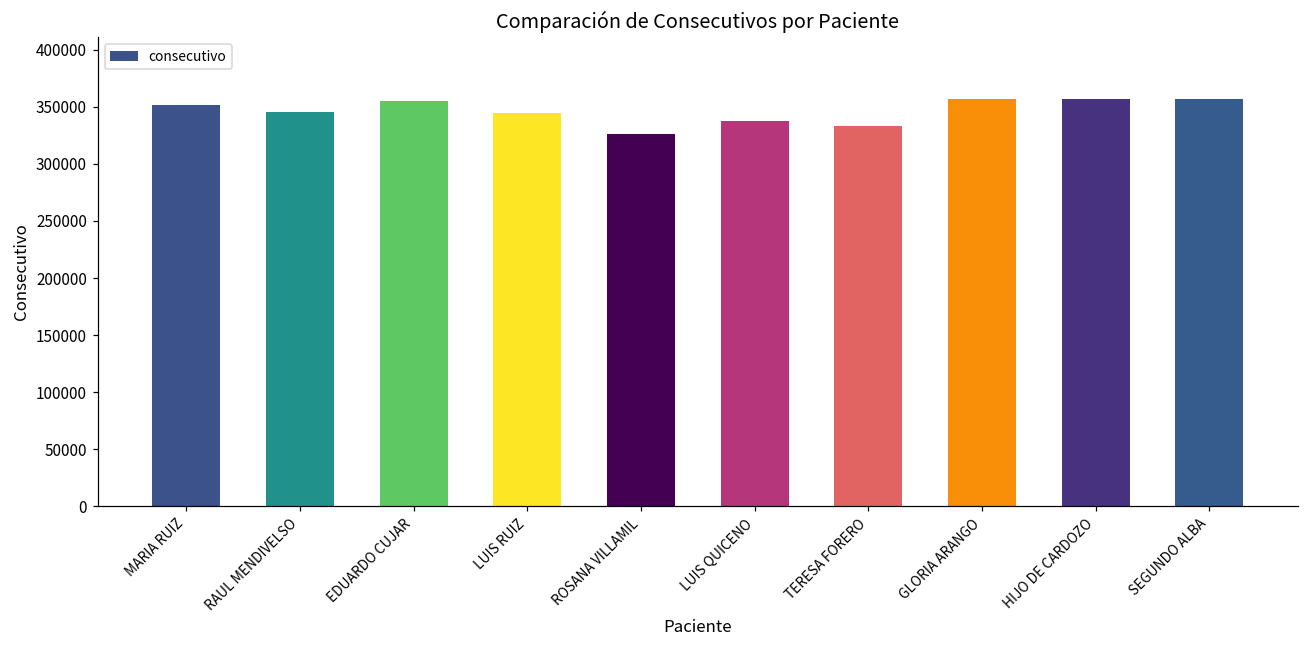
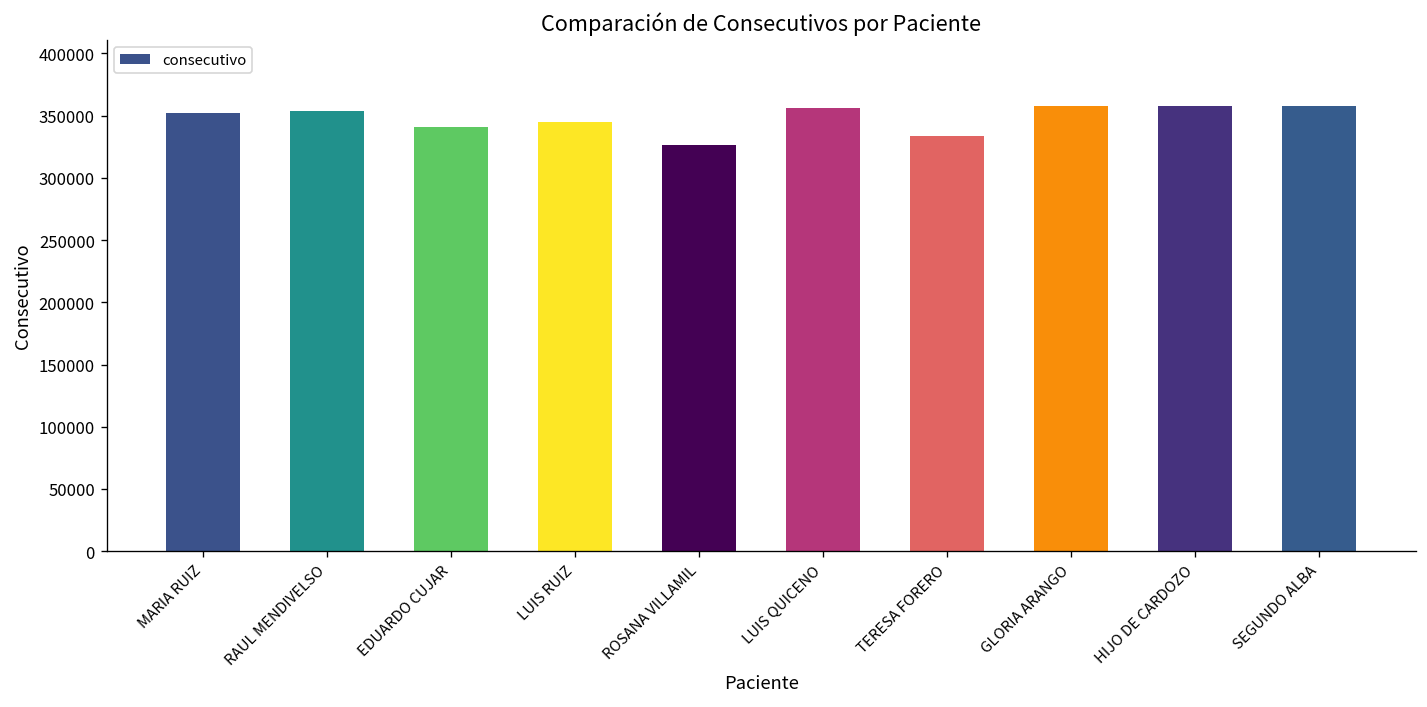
RAUL MENDIVELSO: 345000 -> 354000
EDUARDO CUJAR: 355000 -> 341000
LUIS QUICENO: 338000 -> 356000
